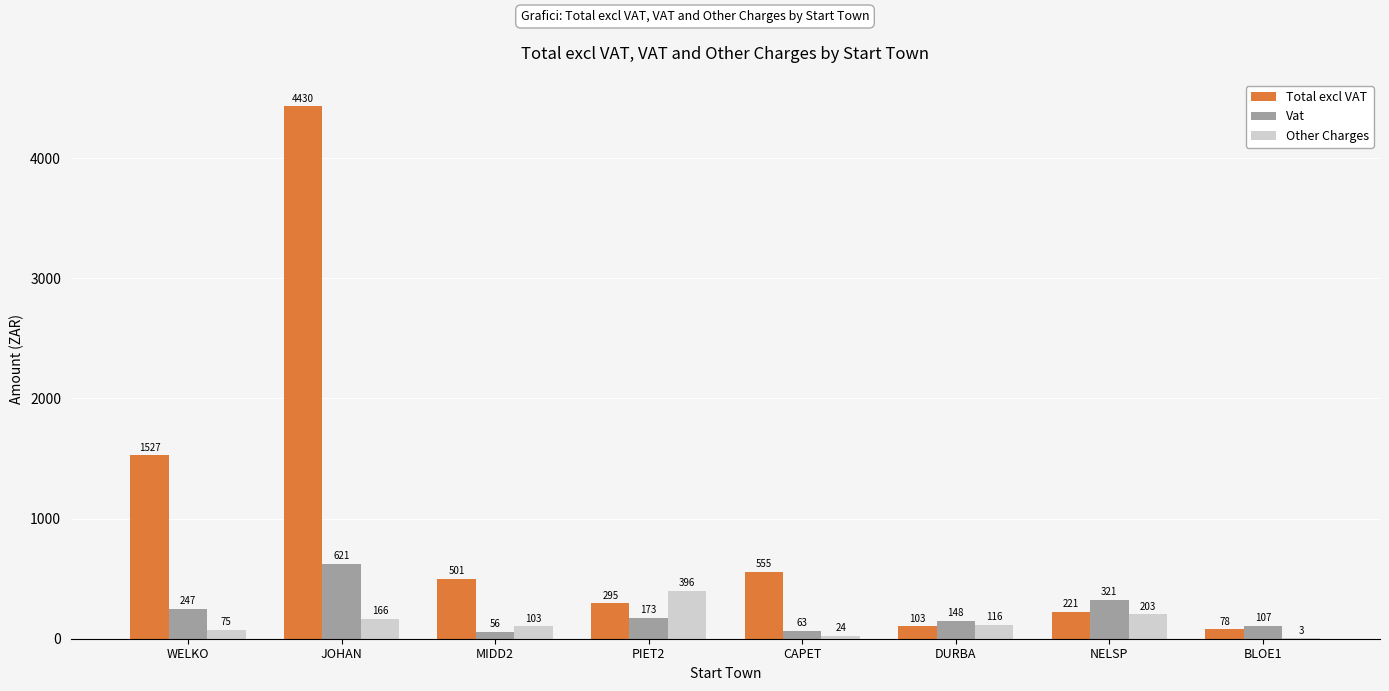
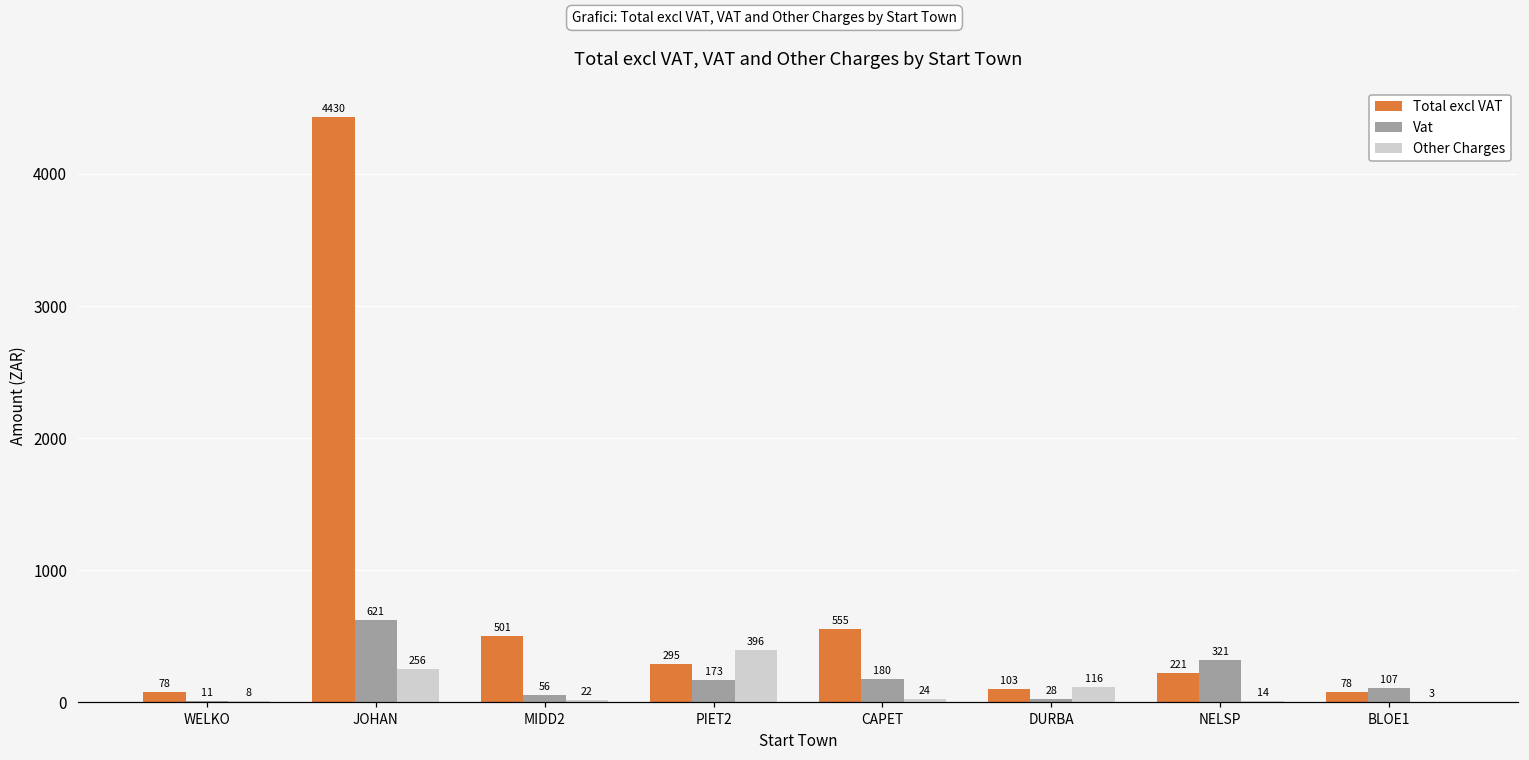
Total excl VAT, WELKO: 1527 -> 78
Vat, WELKO: 247 -> 11
Other Charges, WELKO: 75 -> 8
Other Charges, JOHAN: 166 -> 256
Other Charges, MIDD2: 103 -> 22
Vat, CAPET: 63 -> 180
Vat, DURBA: 148 -> 28
Other Charges, NELSP: 203 -> 14
